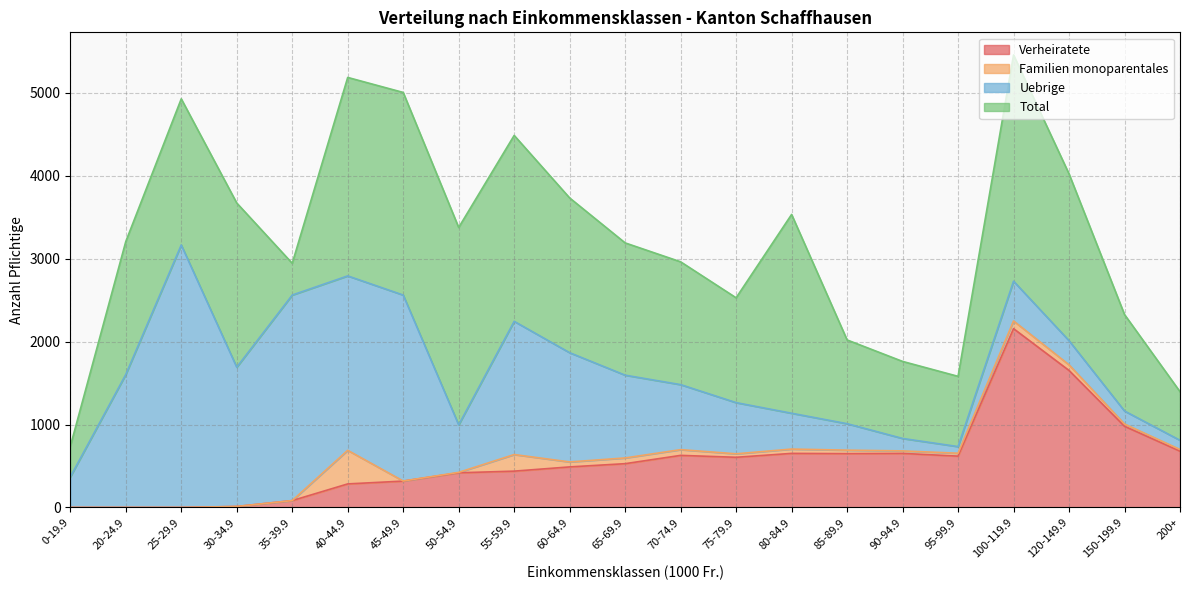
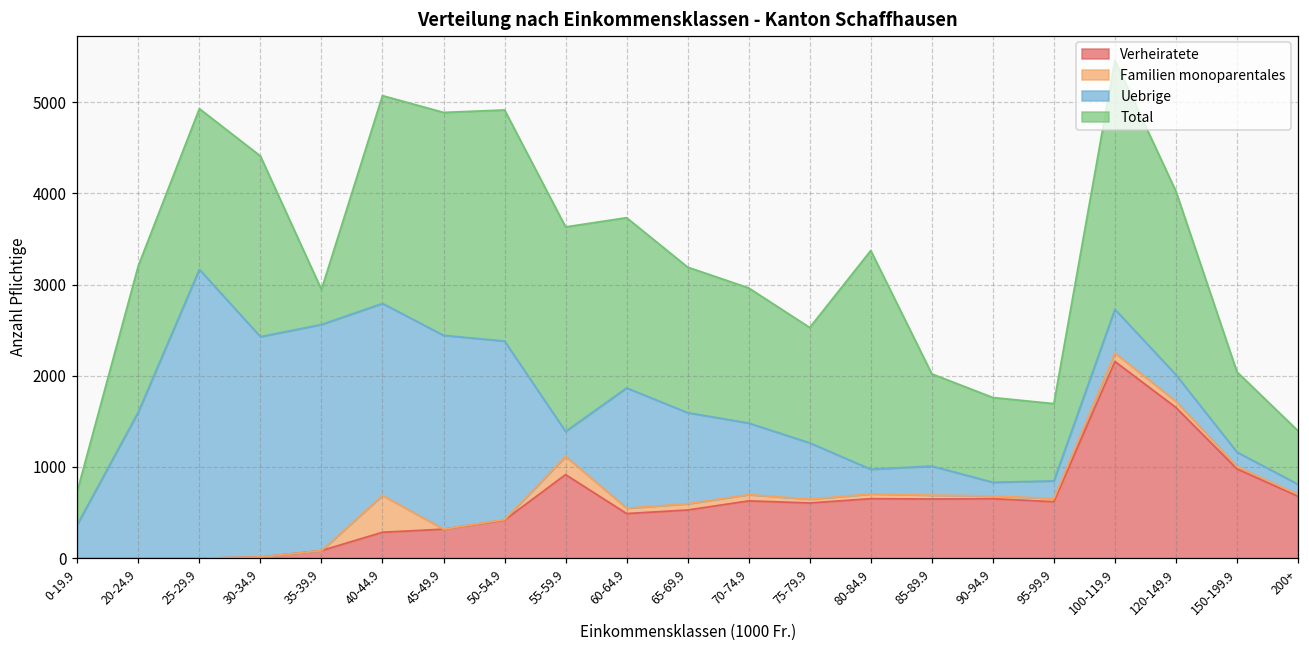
Uebrige, 30-34.9: 1700 -> 2400
Total, 40-44.9: 2400 -> 2300
Uebrige, 45-49.9: 2200 -> 2100
Uebrige, 50-54.9: 600 -> 2000
Total, 50-54.9: 2400 -> 2500
Verheiratete, 55-59.9: 400 -> 900
Uebrige, 55-59.9: 1600 -> 300
Uebrige, 80-84.9: 400 -> 300
Uebrige, 95-99.9: 100 -> 200
Total, 150-199.9: 1200 -> 900
